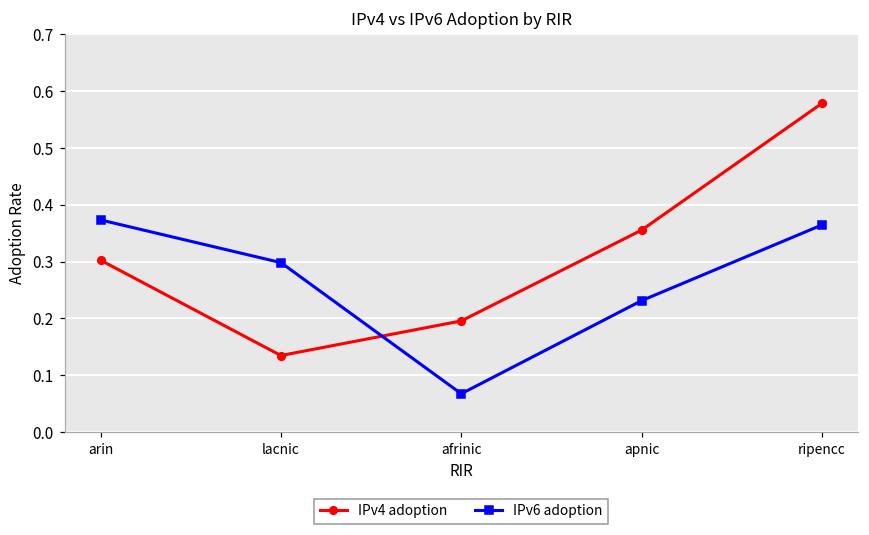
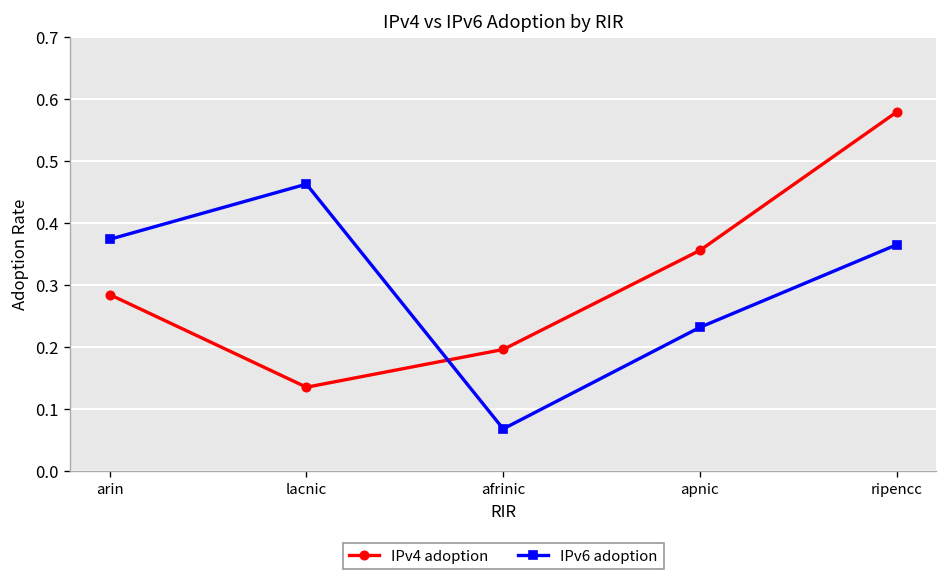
IPv4 adoption, arin: 0.30 -> 0.28
IPv6 adoption, lacnic: 0.30 -> 0.46
